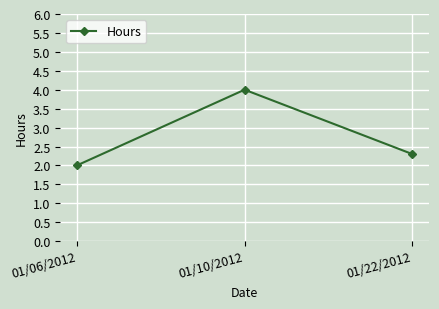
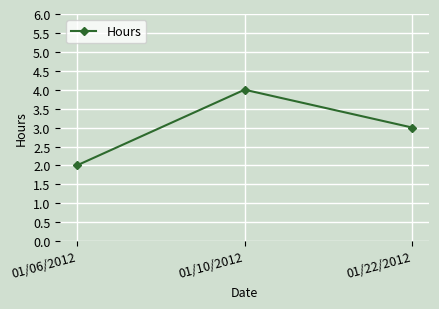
01/22/2012: 2.3 -> 3.0
